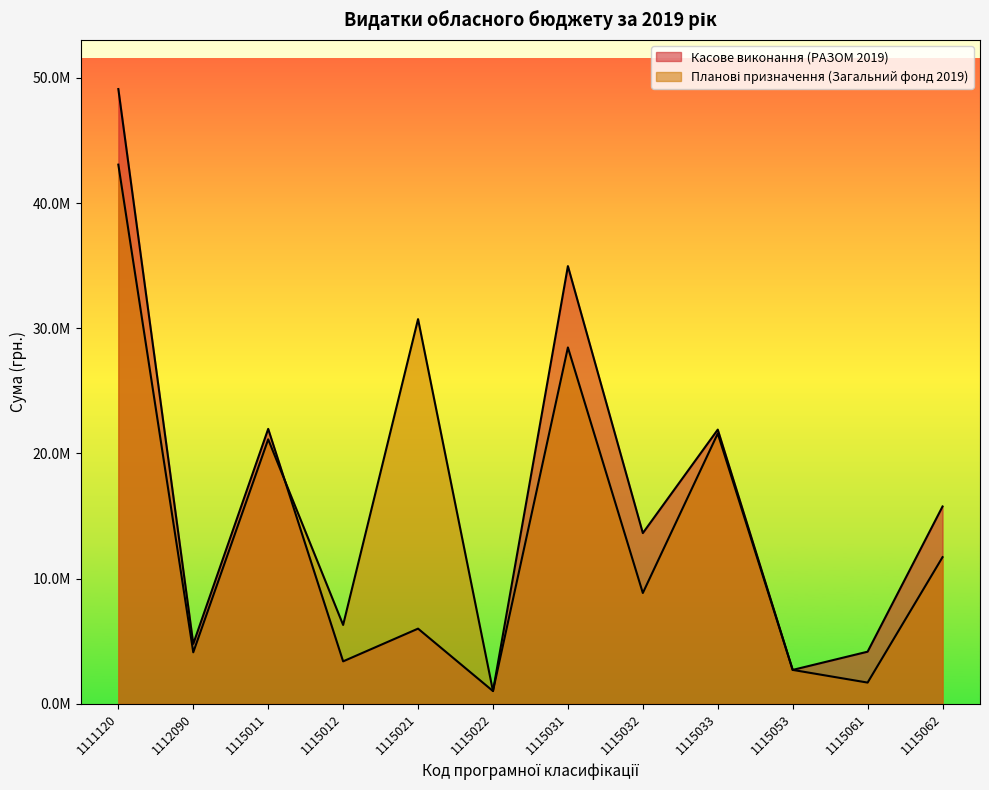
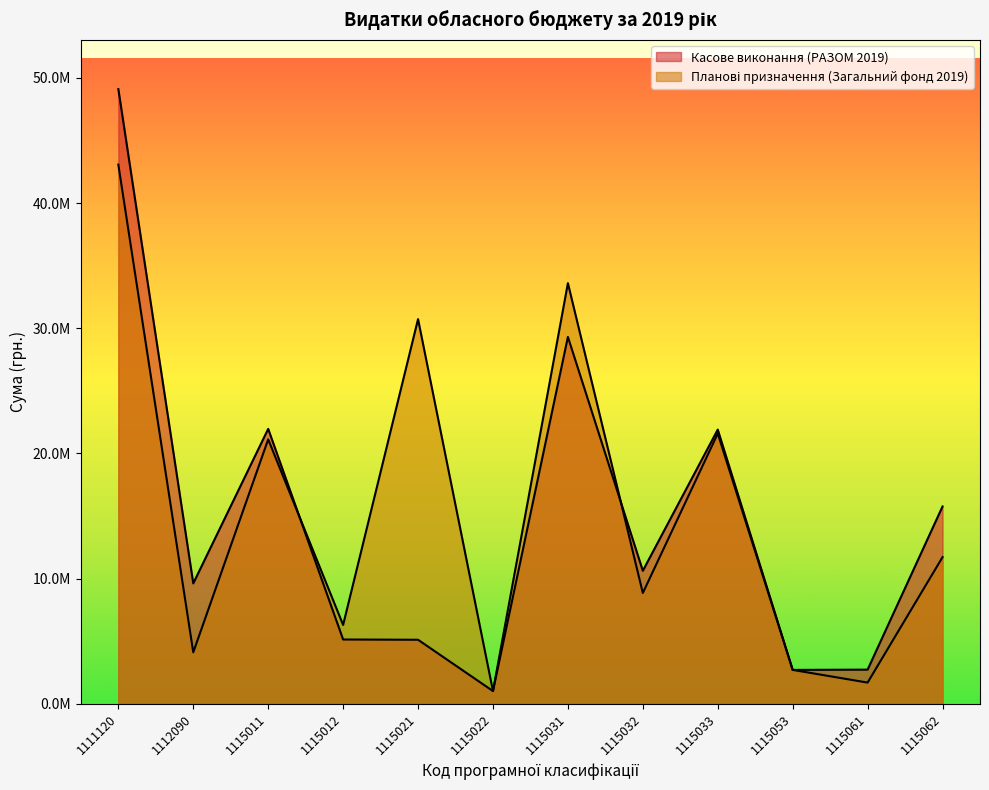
Касове виконання (РАЗОМ 2019), 1112090: 4800000 -> 9600000
Касове виконання (РАЗОМ 2019), 1115012: 3400000 -> 5100000
Касове виконання (РАЗОМ 2019), 1115021: 6000000 -> 5100000
Касове виконання (РАЗОМ 2019), 1115031: 35000000 -> 29300000
Планові призначення (Загальний фонд 2019), 1115031: 28500000 -> 33600000
Касове виконання (РАЗОМ 2019), 1115032: 13600000 -> 10600000
Касове виконання (РАЗОМ 2019), 1115061: 4200000 -> 2700000
